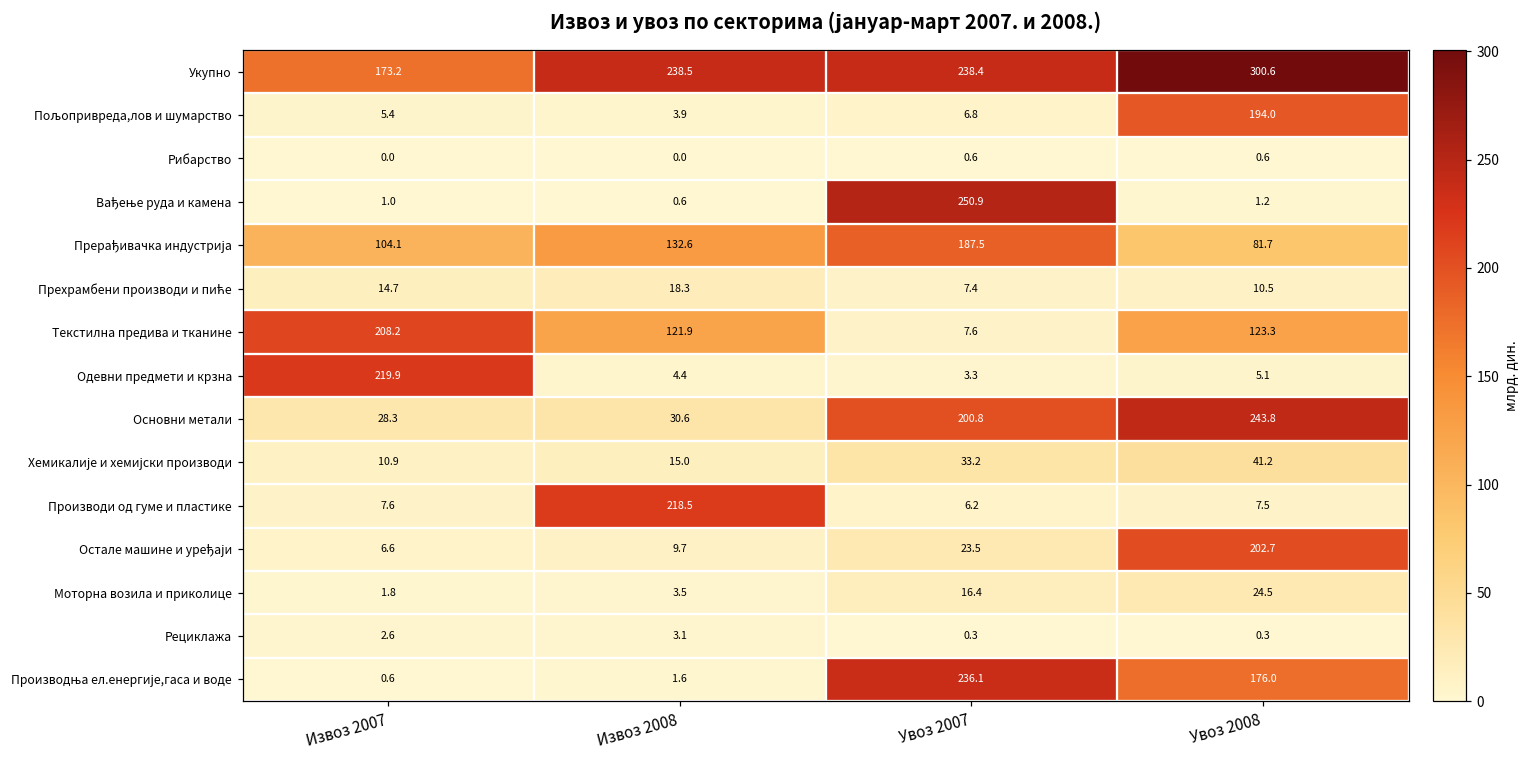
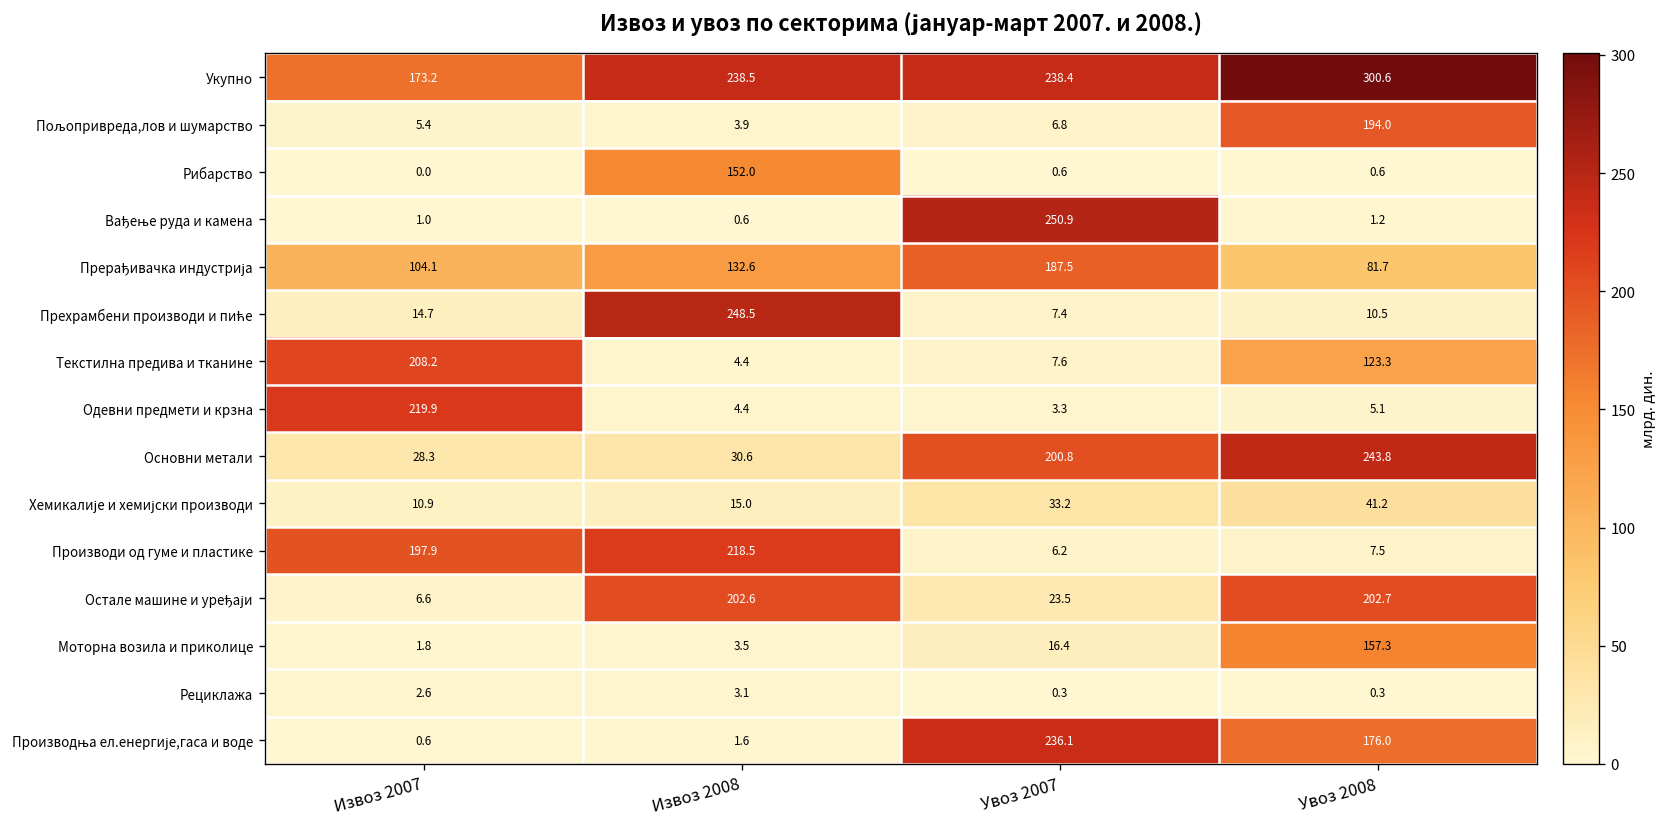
Рибарство, Извоз 2008: 0.0 -> 152.0
Прехрамбени производи и пиће, Извоз 2008: 18.3 -> 248.5
Текстилна предива и тканине, Извоз 2008: 121.9 -> 4.4
Производи од гуме и пластике, Извоз 2007: 7.6 -> 197.9
Остале машине и уређаји, Извоз 2008: 9.7 -> 202.6
Моторна возила и приколице, Увоз 2008: 24.5 -> 157.3
